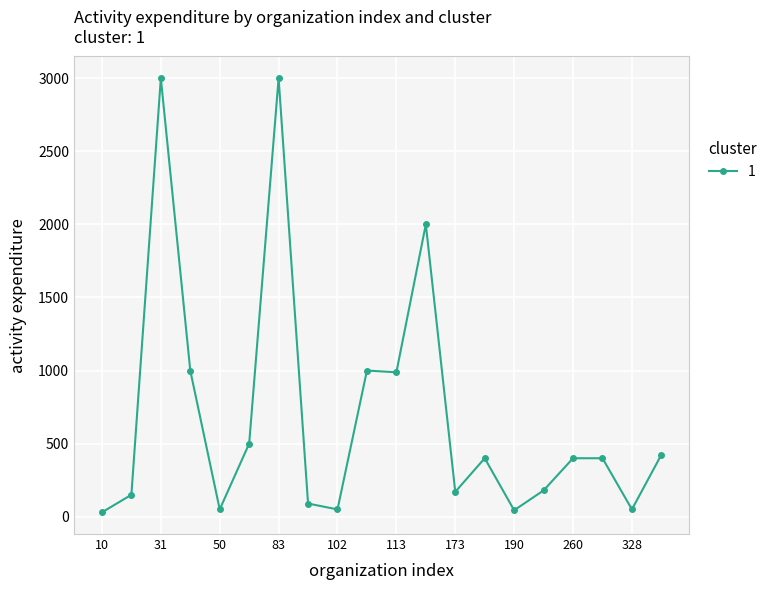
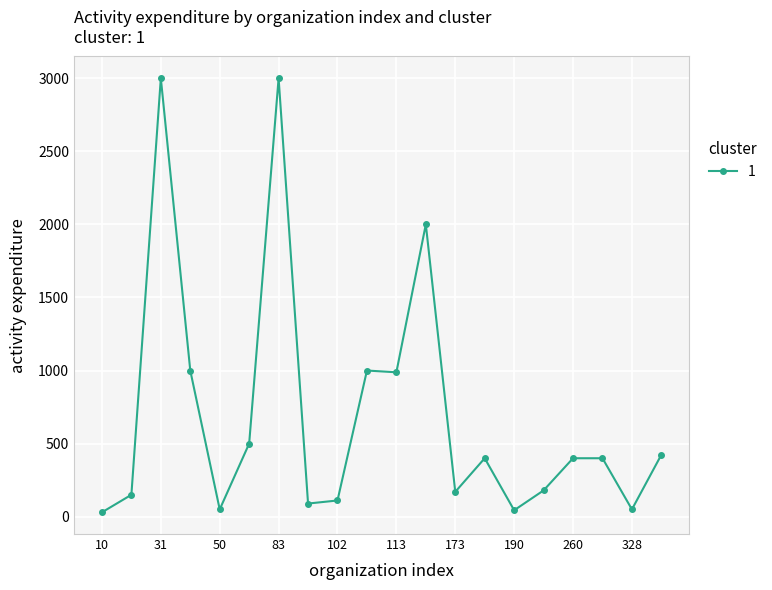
102: 50 -> 110
